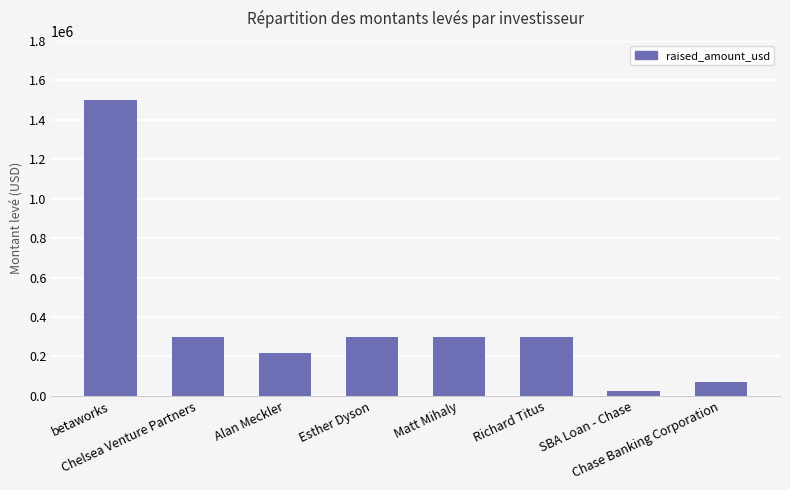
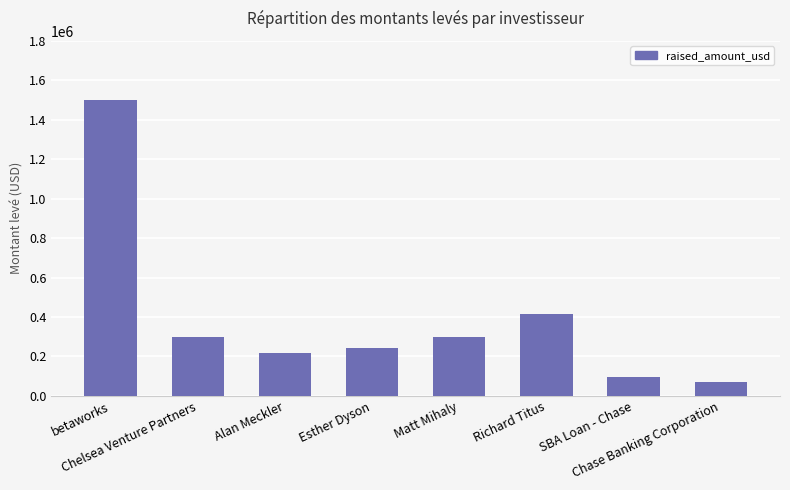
Esther Dyson: 300000 -> 240000
Richard Titus: 300000 -> 410000
SBA Loan - Chase: 30000 -> 90000
